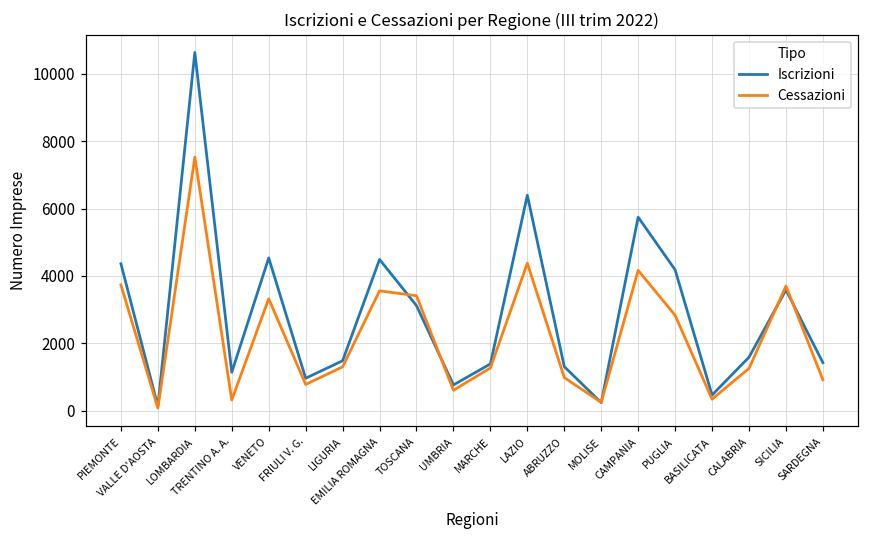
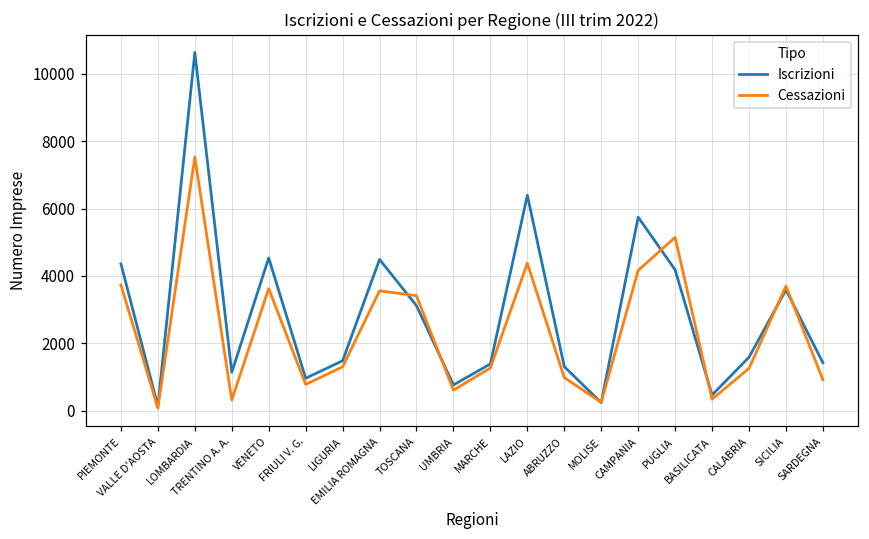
Cessazioni, VENETO: 3300 -> 3600
Cessazioni, PUGLIA: 2800 -> 5100
